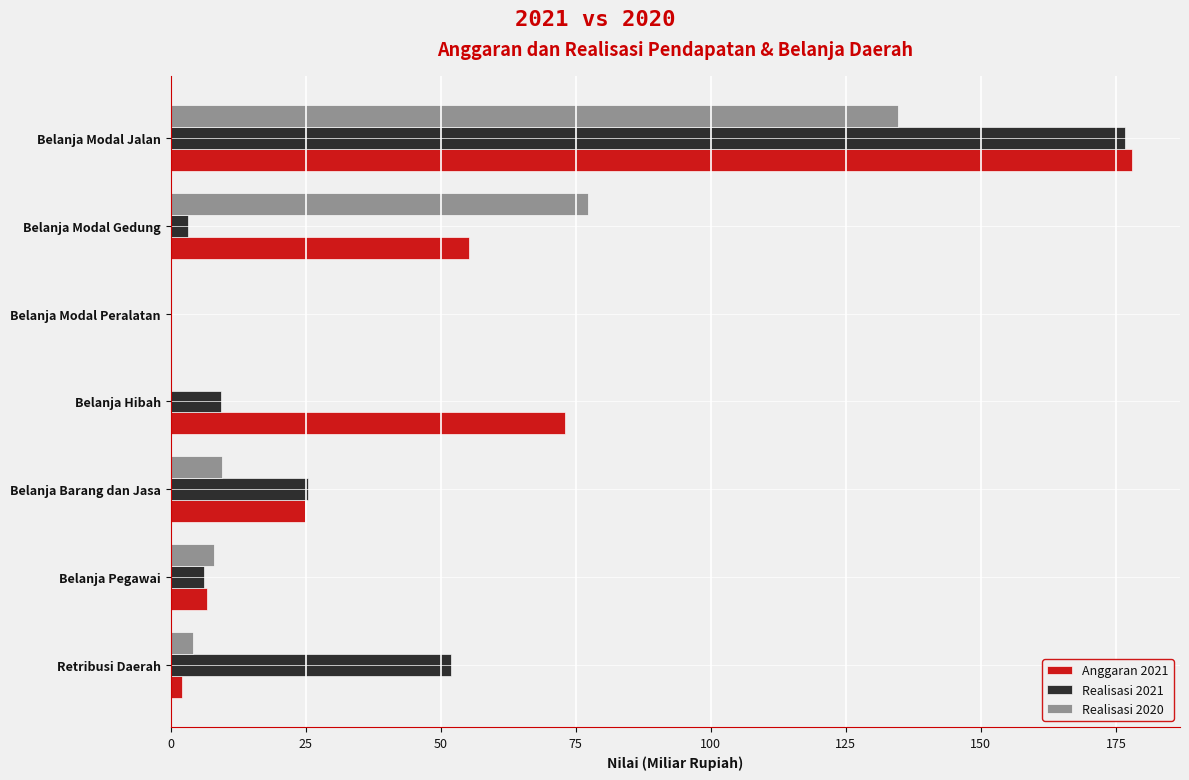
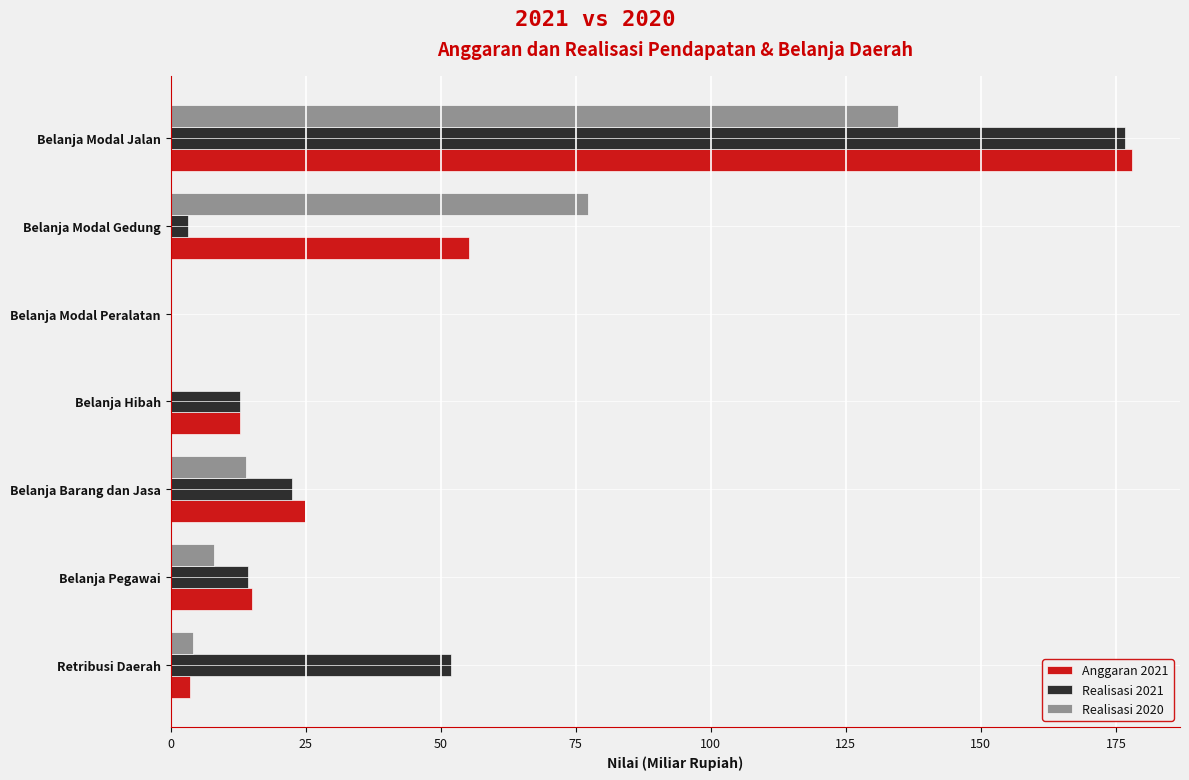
Realisasi 2021, Belanja Hibah: 9 -> 13
Anggaran 2021, Belanja Hibah: 73 -> 13
Realisasi 2020, Belanja Barang dan Jasa: 10 -> 14
Realisasi 2021, Belanja Barang dan Jasa: 25 -> 22
Realisasi 2021, Belanja Pegawai: 6 -> 14
Anggaran 2021, Belanja Pegawai: 7 -> 15
Anggaran 2021, Retribusi Daerah: 2 -> 4
